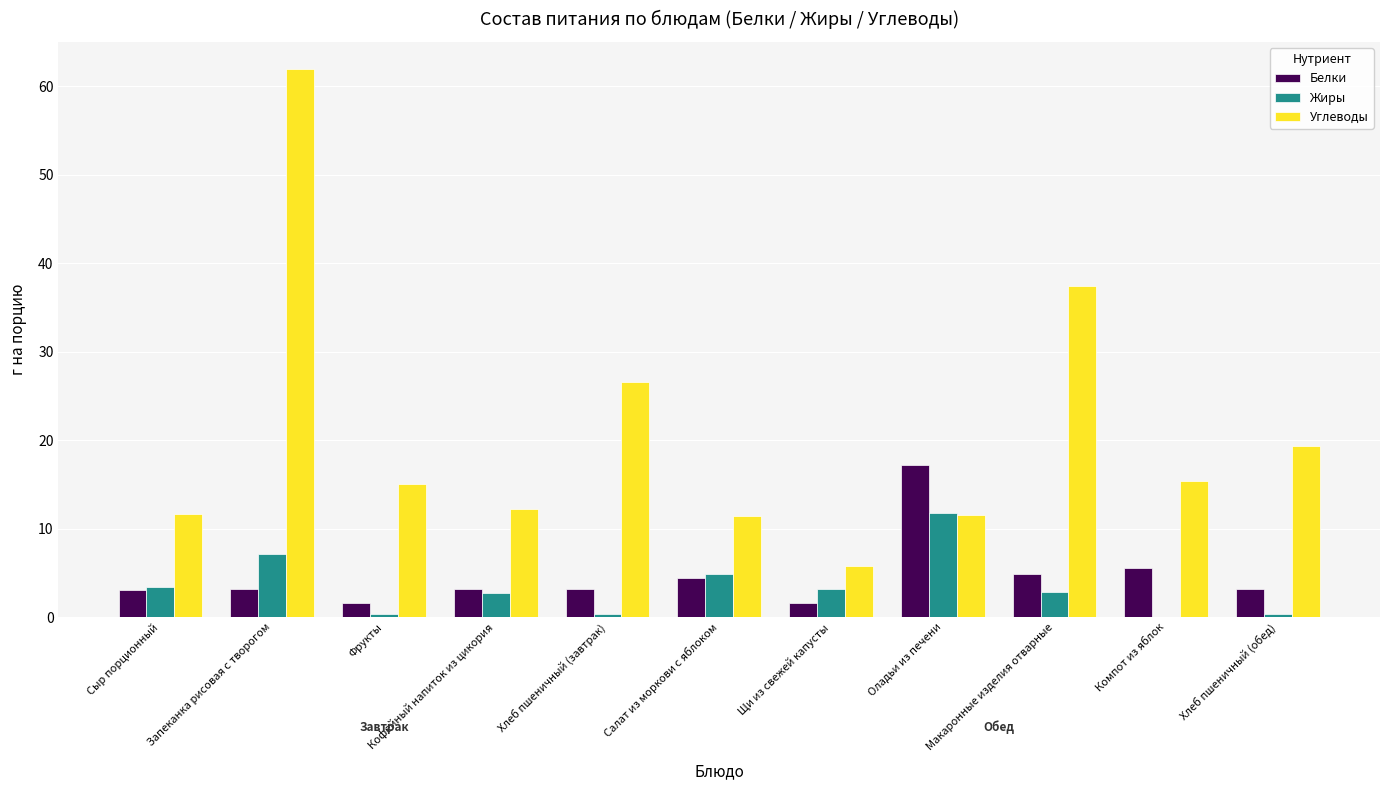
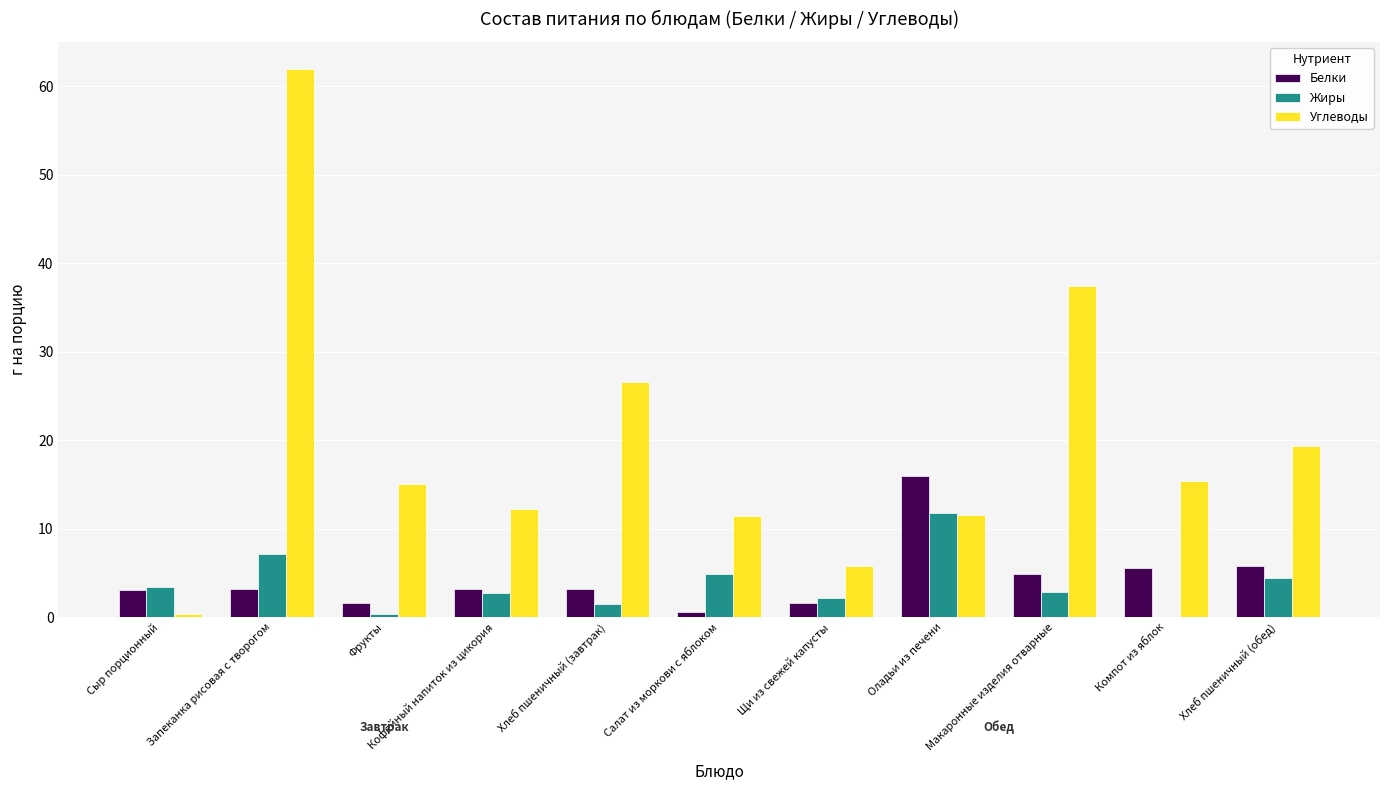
Углеводы, Сыр порционный: 12 -> 0
Жиры, Хлеб пшеничный (завтрак): 0 -> 2
Белки, Салат из моркови с яблоком: 4 -> 1
Жиры, Щи из свежей капусты: 3 -> 2
Белки, Оладьи из печени: 17 -> 16
Белки, Хлеб пшеничный (обед): 3 -> 6
Жиры, Хлеб пшеничный (обед): 0 -> 4
